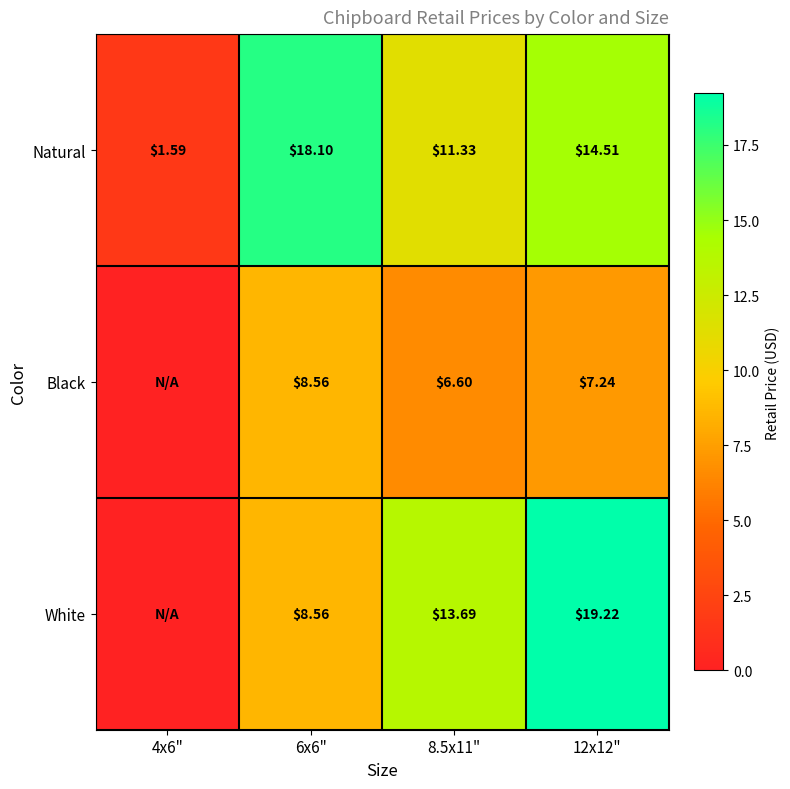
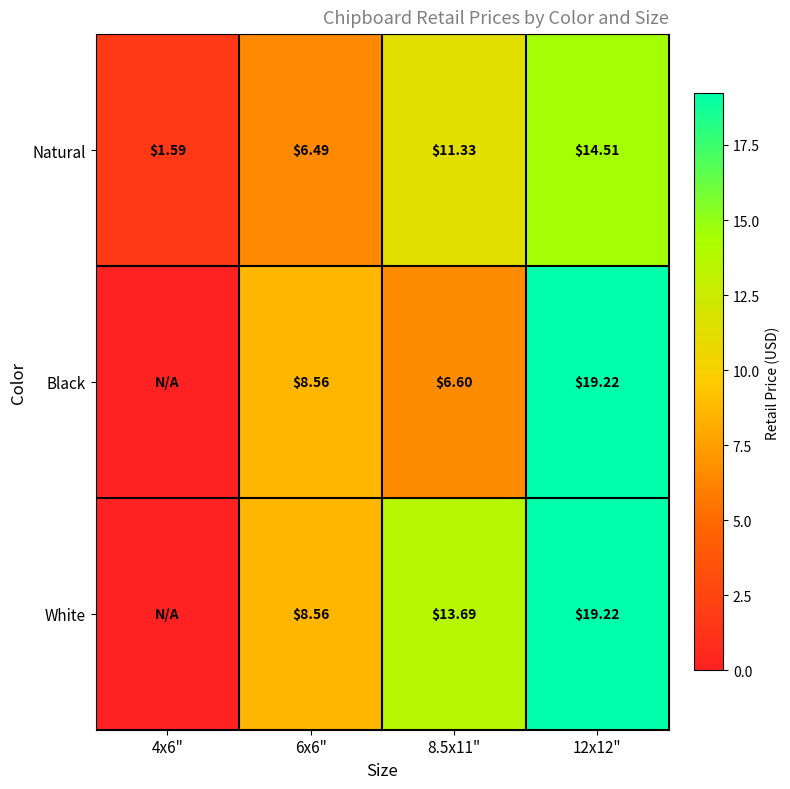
Natural, 6x6": $18.10 -> $6.49
Black, 12x12": $7.24 -> $19.22
